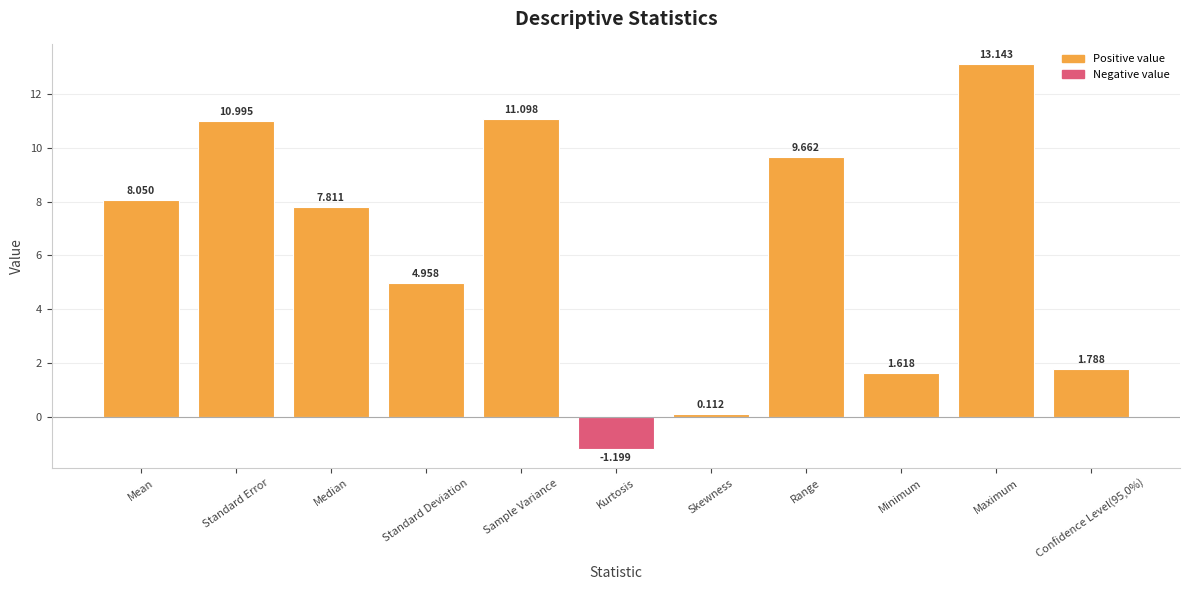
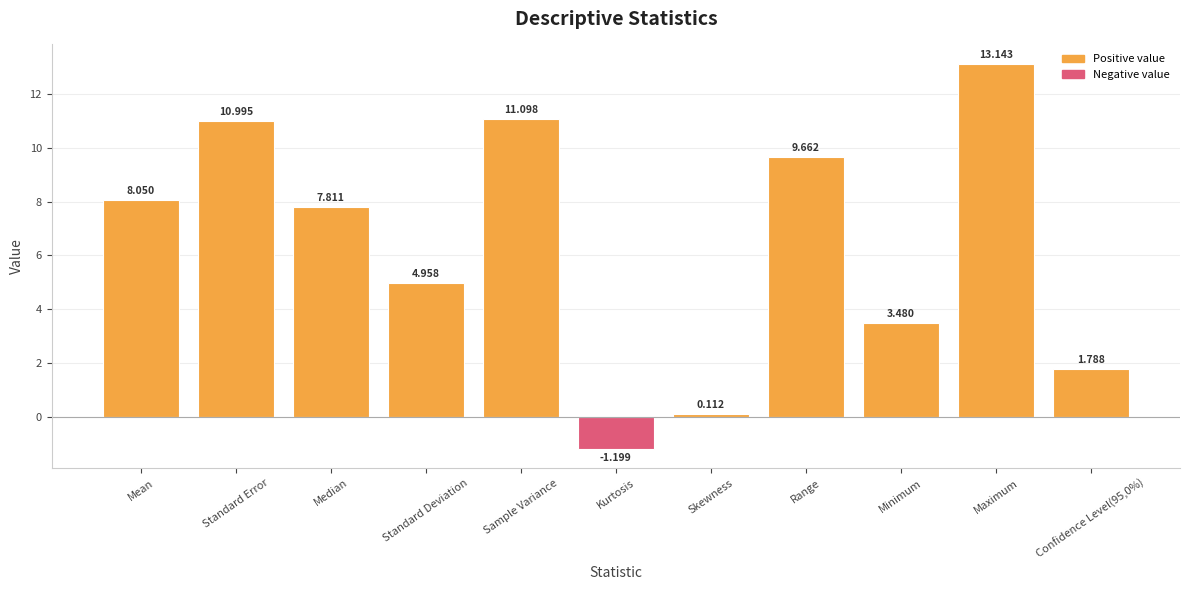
Minimum: 1.618 -> 3.480
